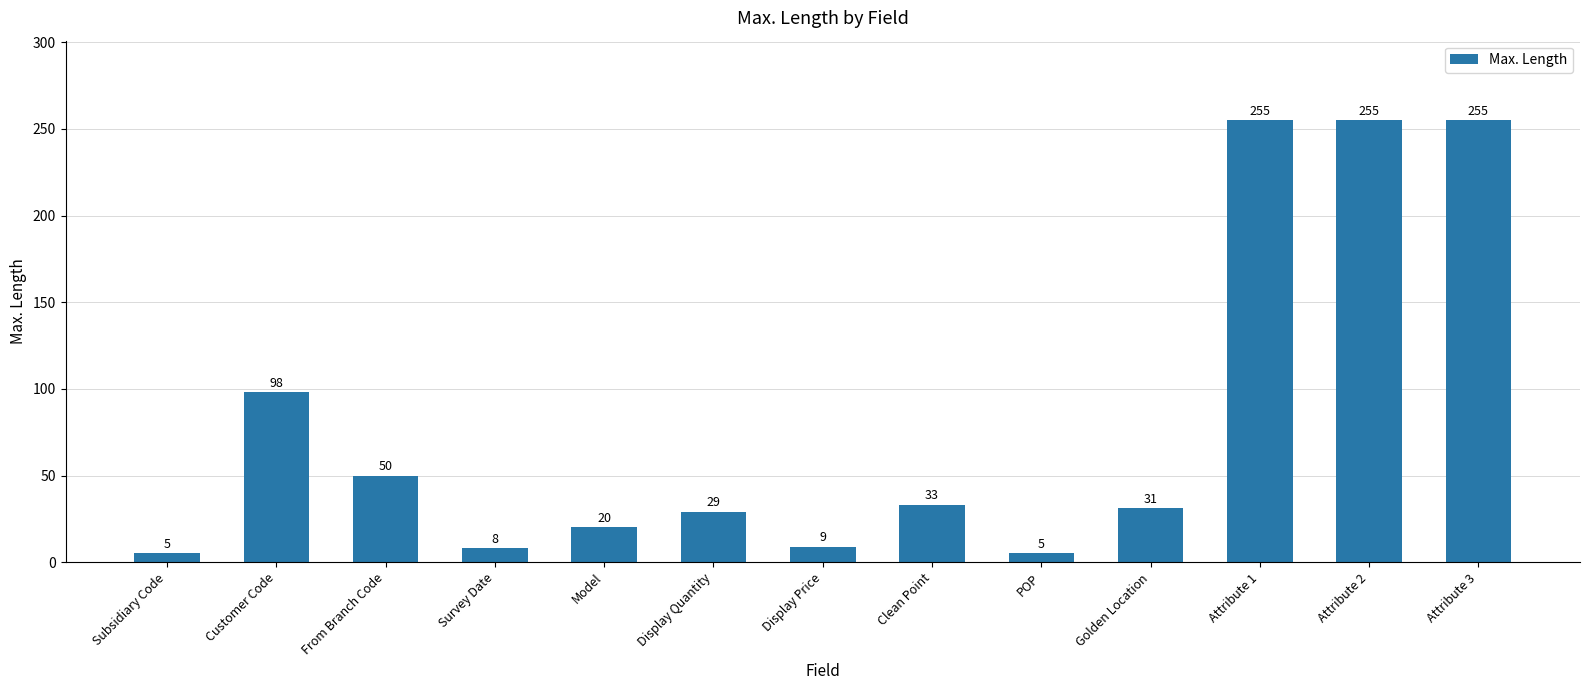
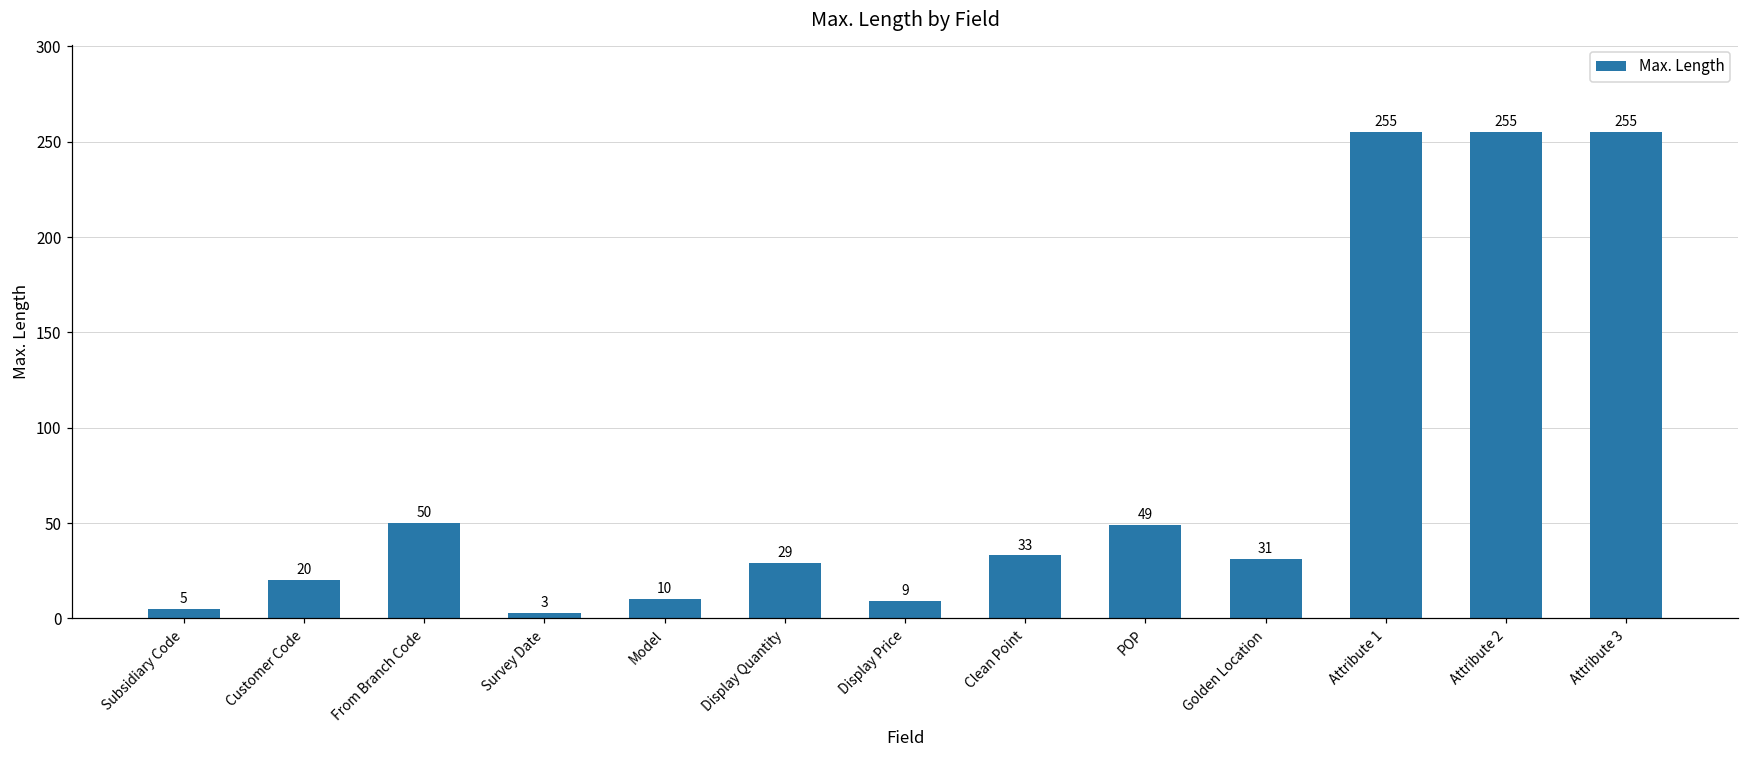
Customer Code: 98 -> 20
Survey Date: 8 -> 3
Model: 20 -> 10
POP: 5 -> 49
